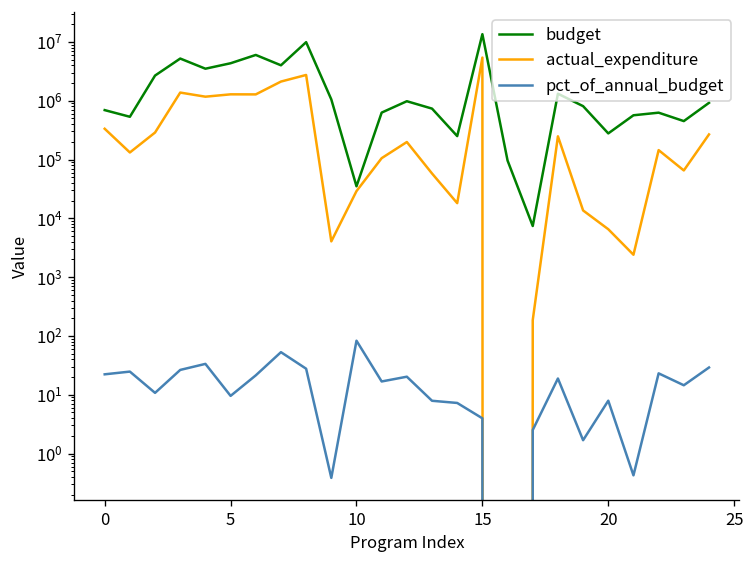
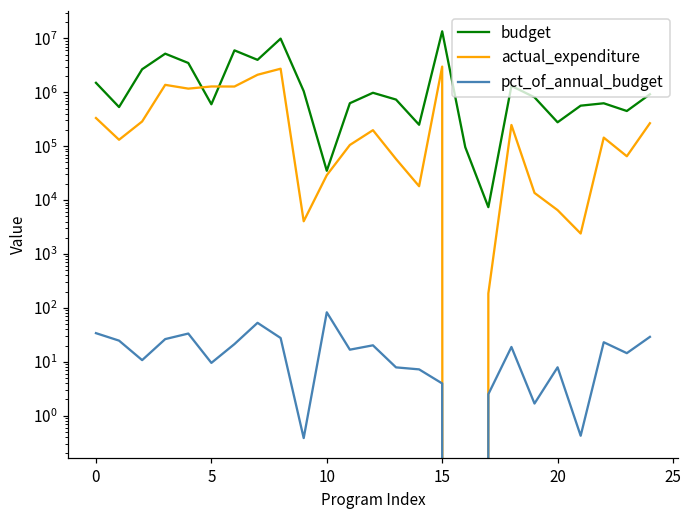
budget, 0: 700000 -> 1500000
pct_of_annual_budget, 0: 20 -> 30
budget, 5: 4000000 -> 600000
actual_expenditure, 15: 5000000 -> 3000000
